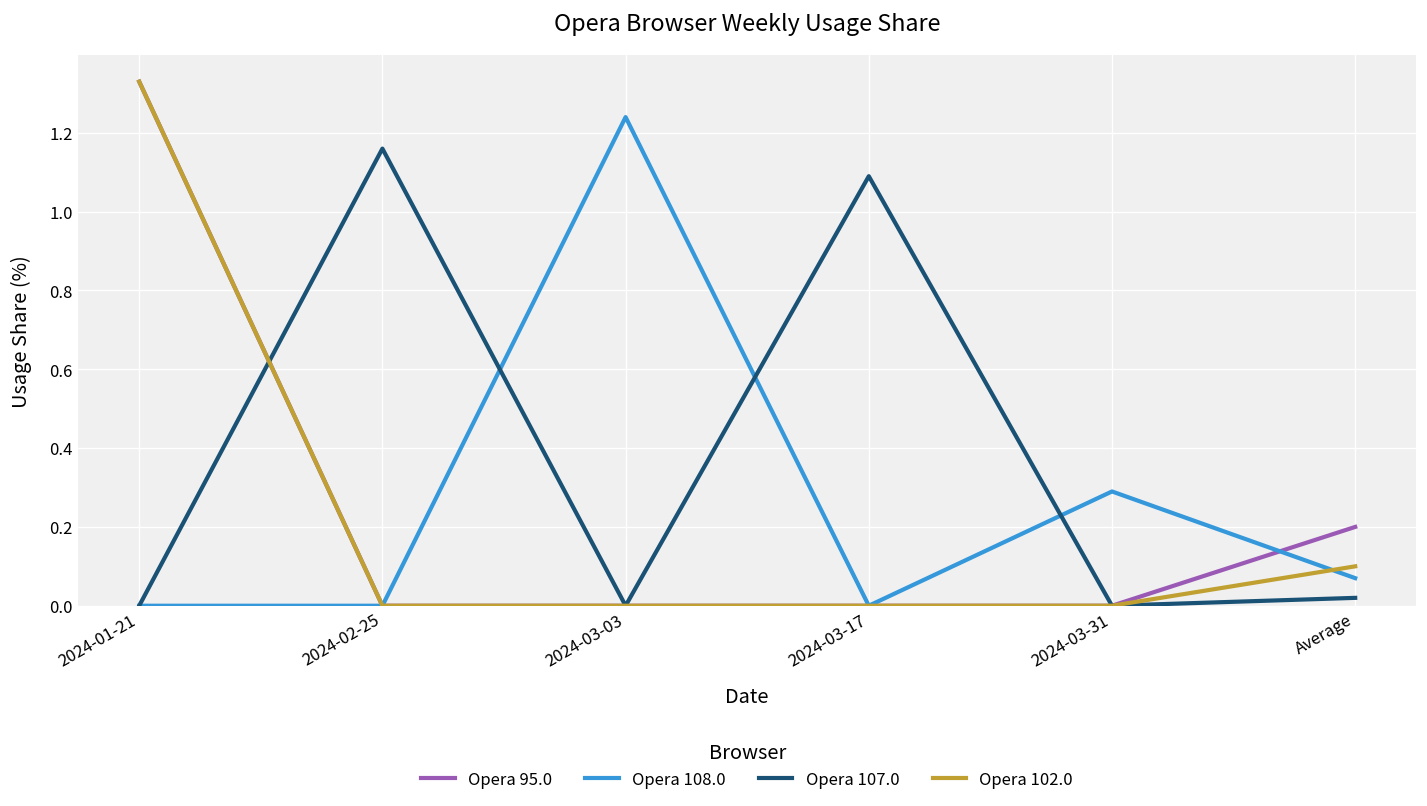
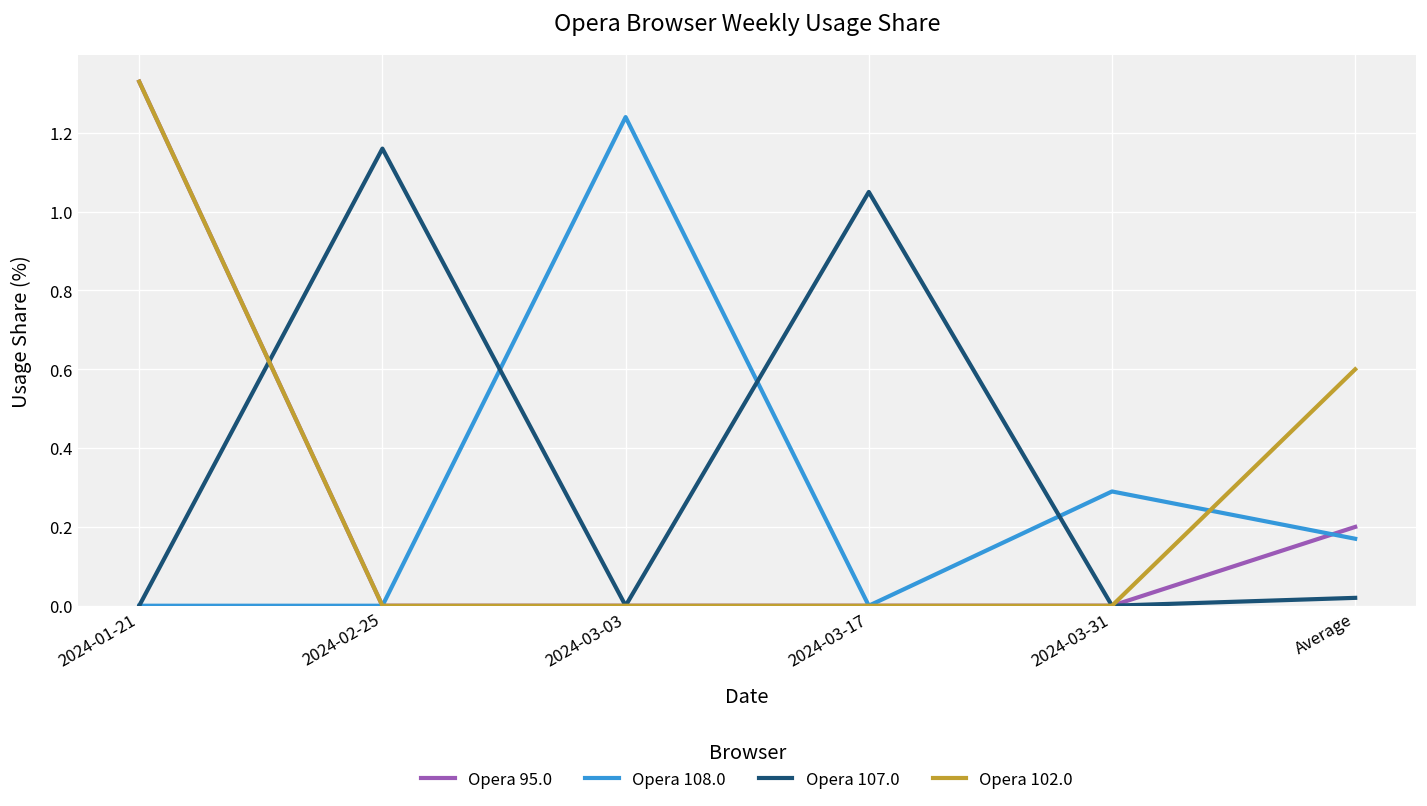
Opera 107.0, 2024-03-17: 1.09 -> 1.05
Opera 108.0, Average: 0.07 -> 0.17
Opera 102.0, Average: 0.1 -> 0.6
